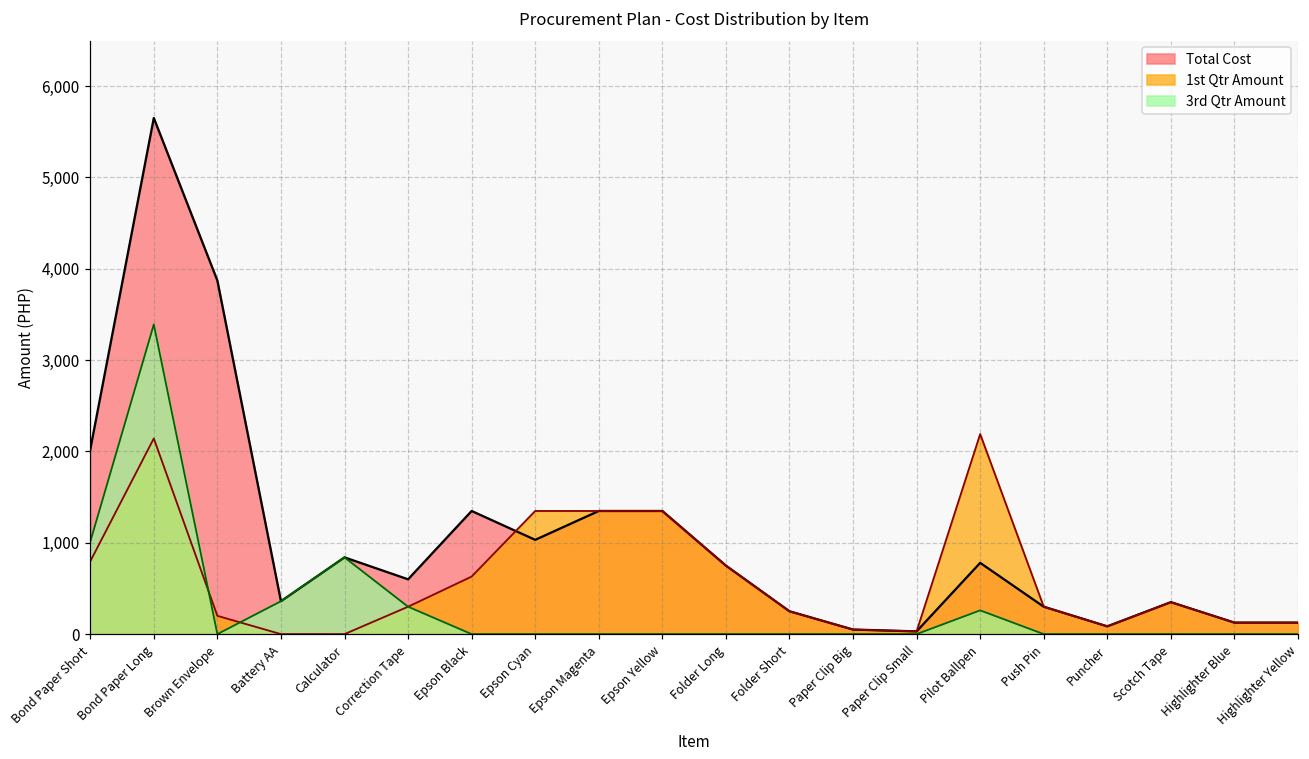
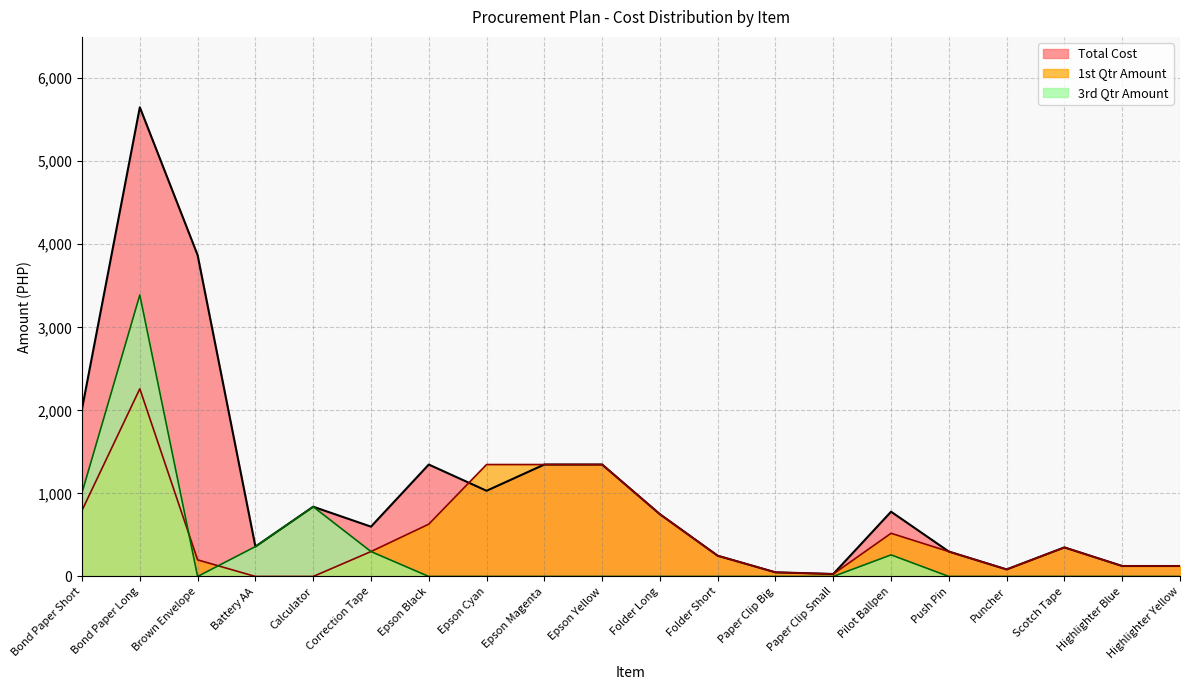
1st Qtr Amount, Bond Paper Long: 2,100 -> 2,300
1st Qtr Amount, Pilot Ballpen: 2,200 -> 500
